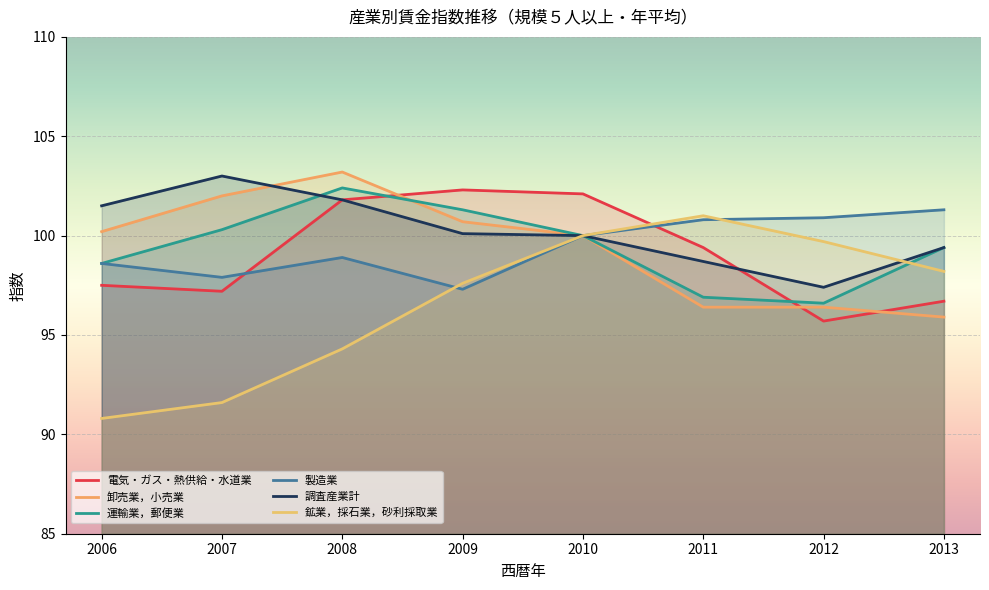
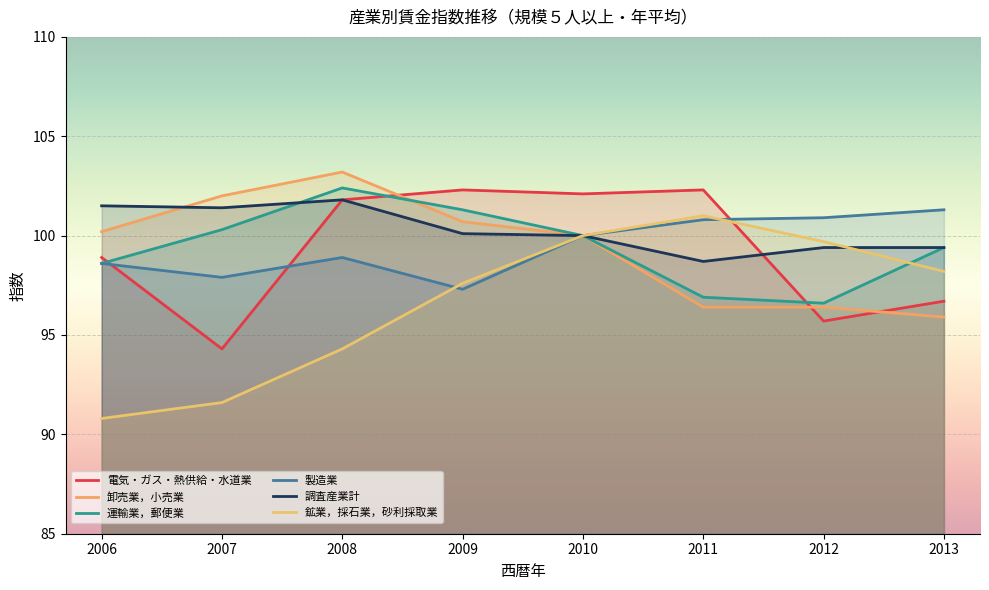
電気・ガス・熱供給・水道業, 2006: 97.5 -> 98.9
電気・ガス・熱供給・水道業, 2007: 97.2 -> 94.3
調査産業計, 2007: 103.0 -> 101.4
電気・ガス・熱供給・水道業, 2011: 99.4 -> 102.3
調査産業計, 2012: 97.4 -> 99.4
